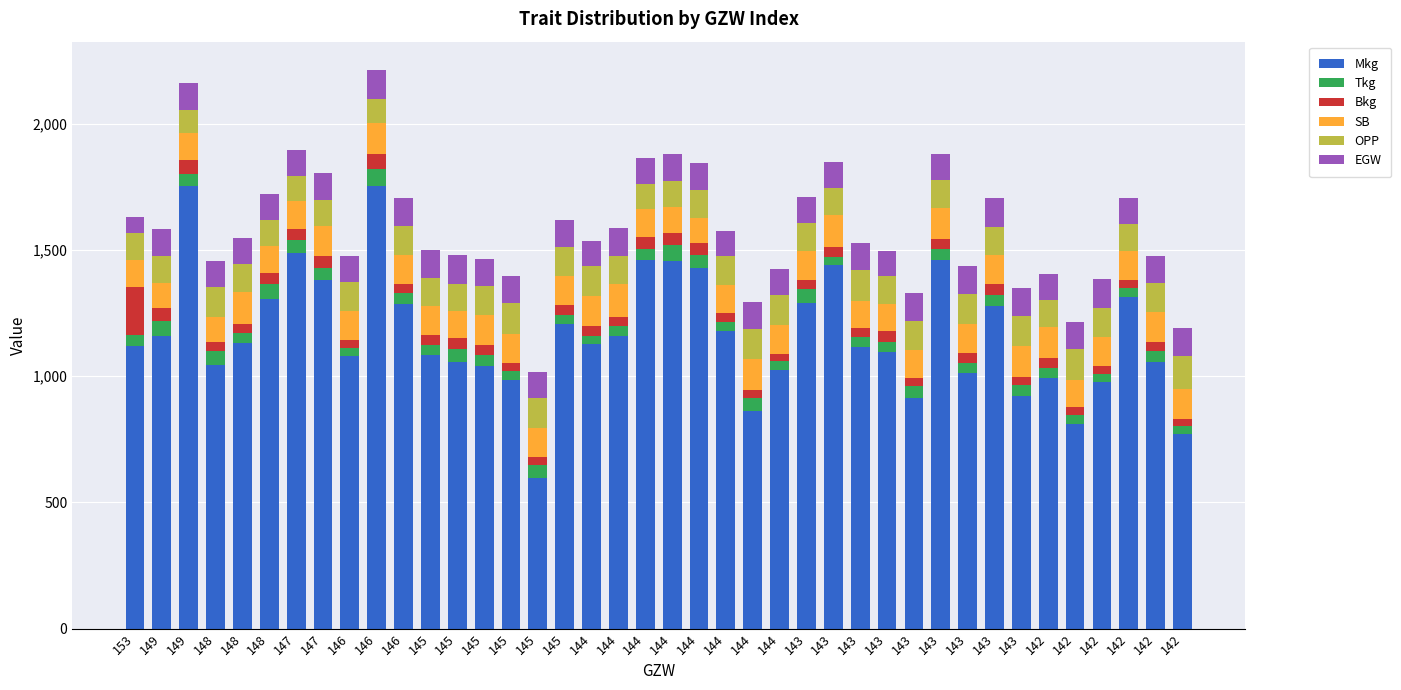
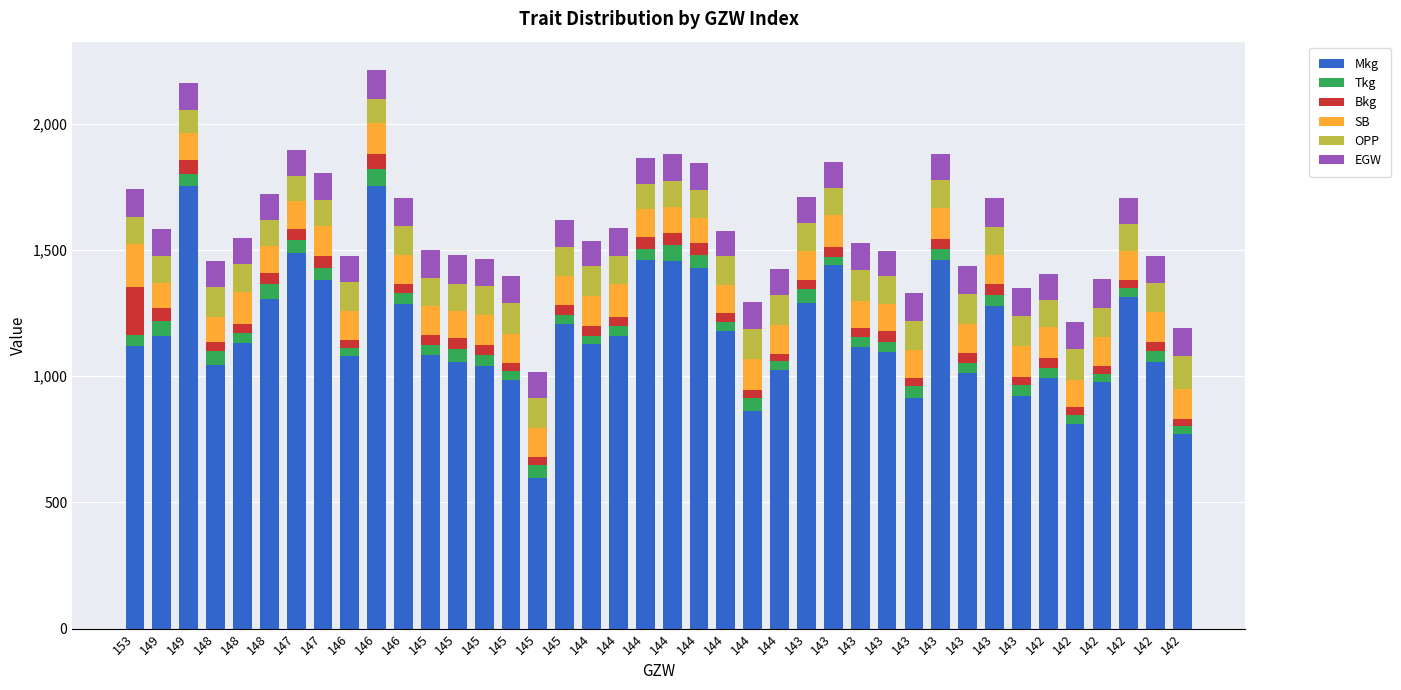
SB, 153: 110 -> 170
EGW, 153: 70 -> 110
